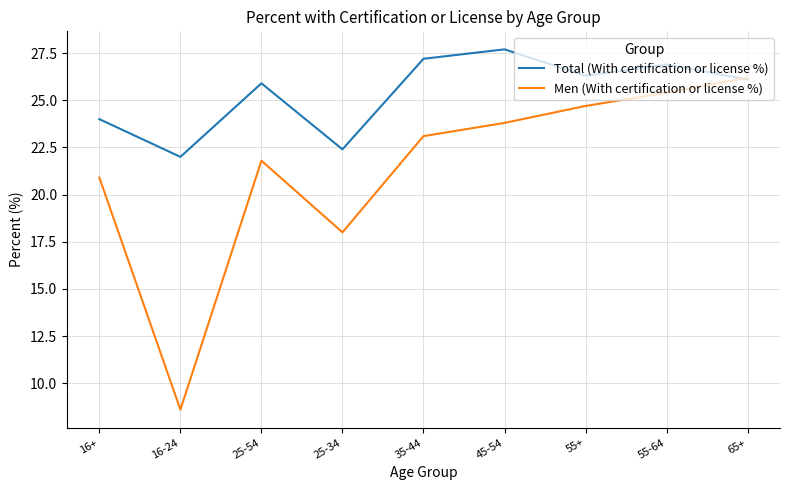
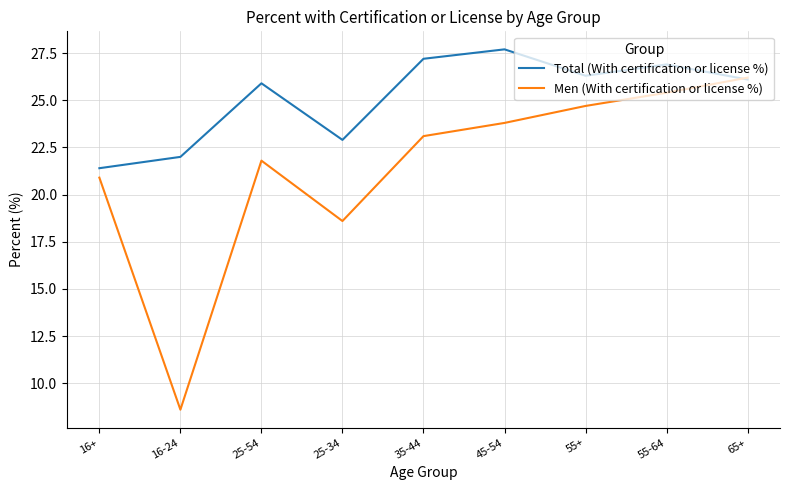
Total (With certification or license %), 16+: 24.0 -> 21.4
Total (With certification or license %), 25-34: 22.4 -> 22.9
Men (With certification or license %), 25-34: 18.0 -> 18.6
